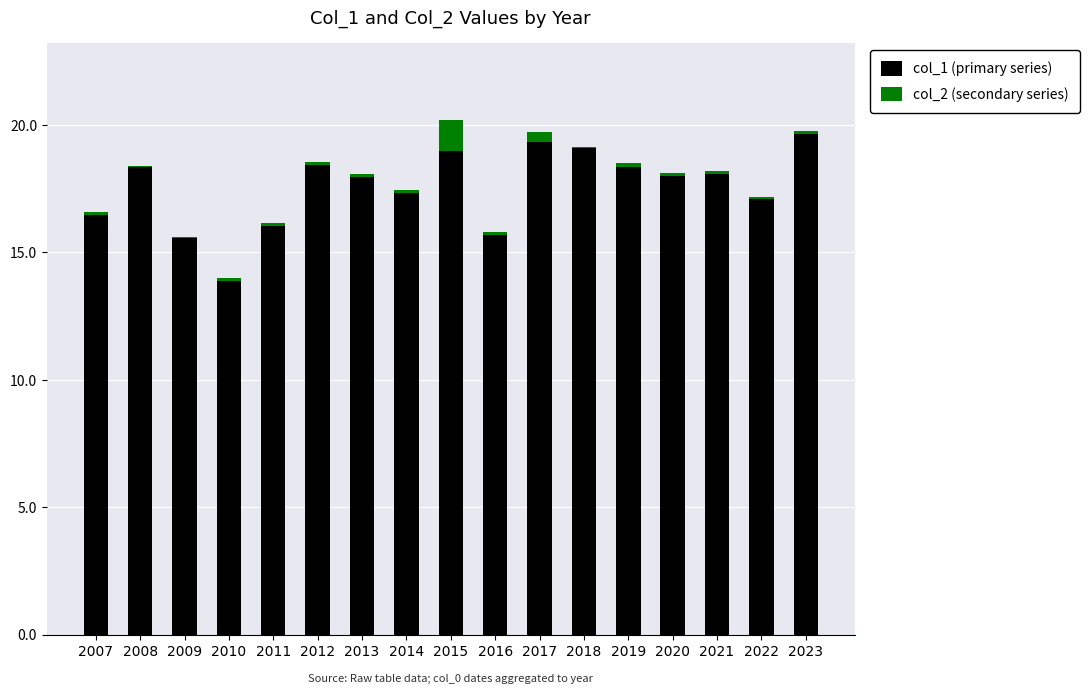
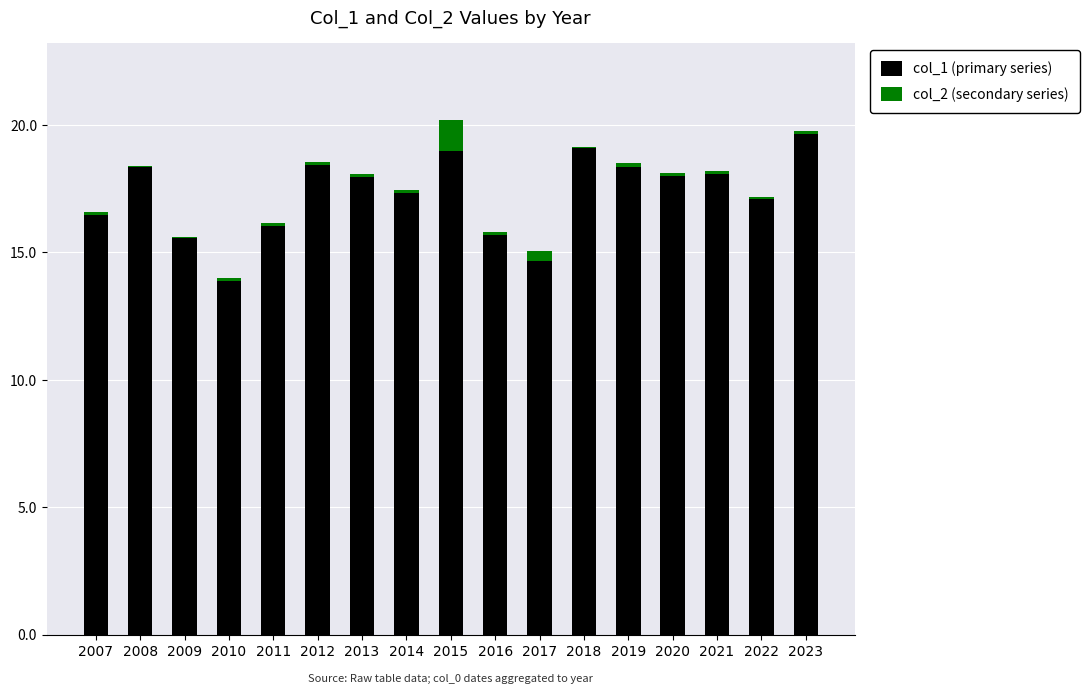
col_1 (primary series), 2017: 19.3 -> 14.7
